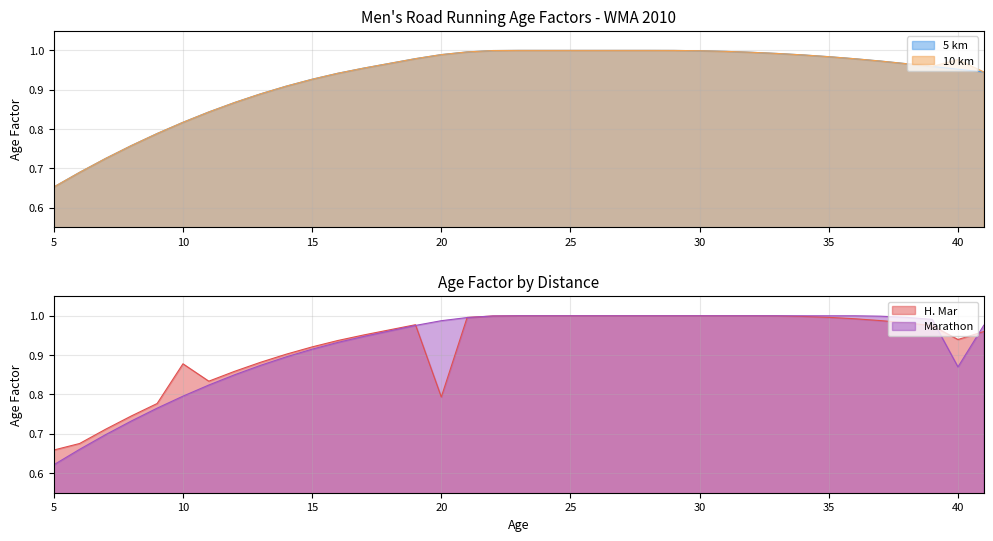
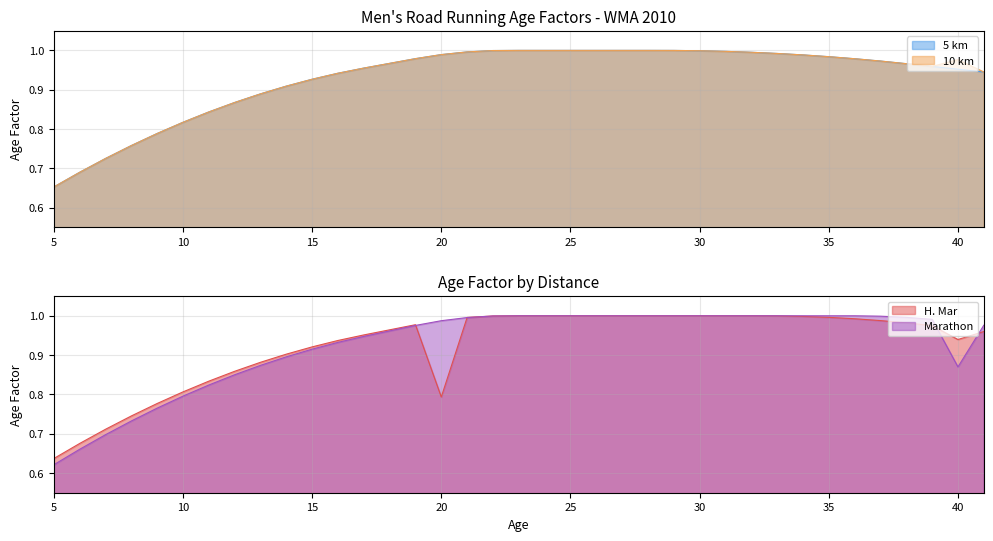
Age Factor by Distance, H. Mar, 5: 0.66 -> 0.64
Age Factor by Distance, H. Mar, 10: 0.88 -> 0.81
